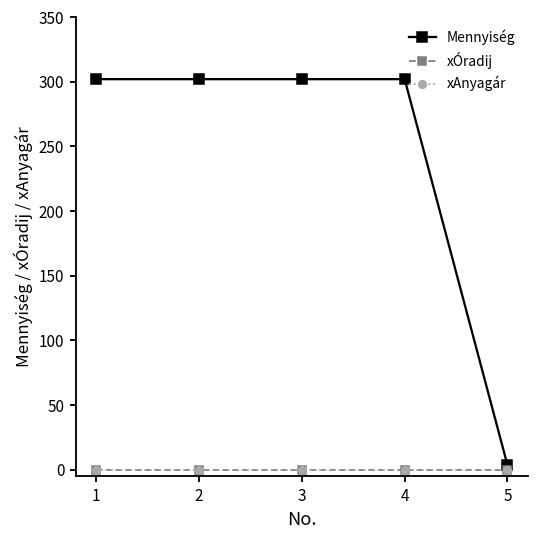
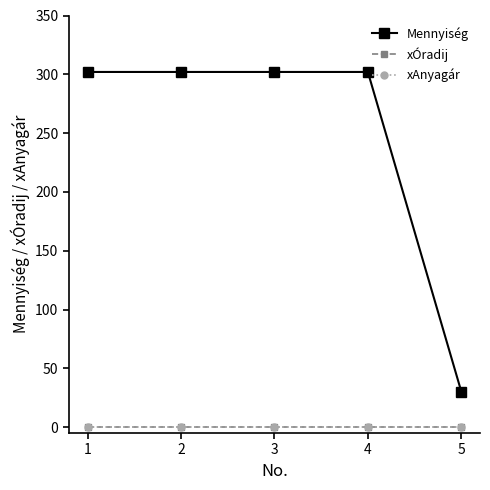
Mennyiség, 5: 4 -> 30
